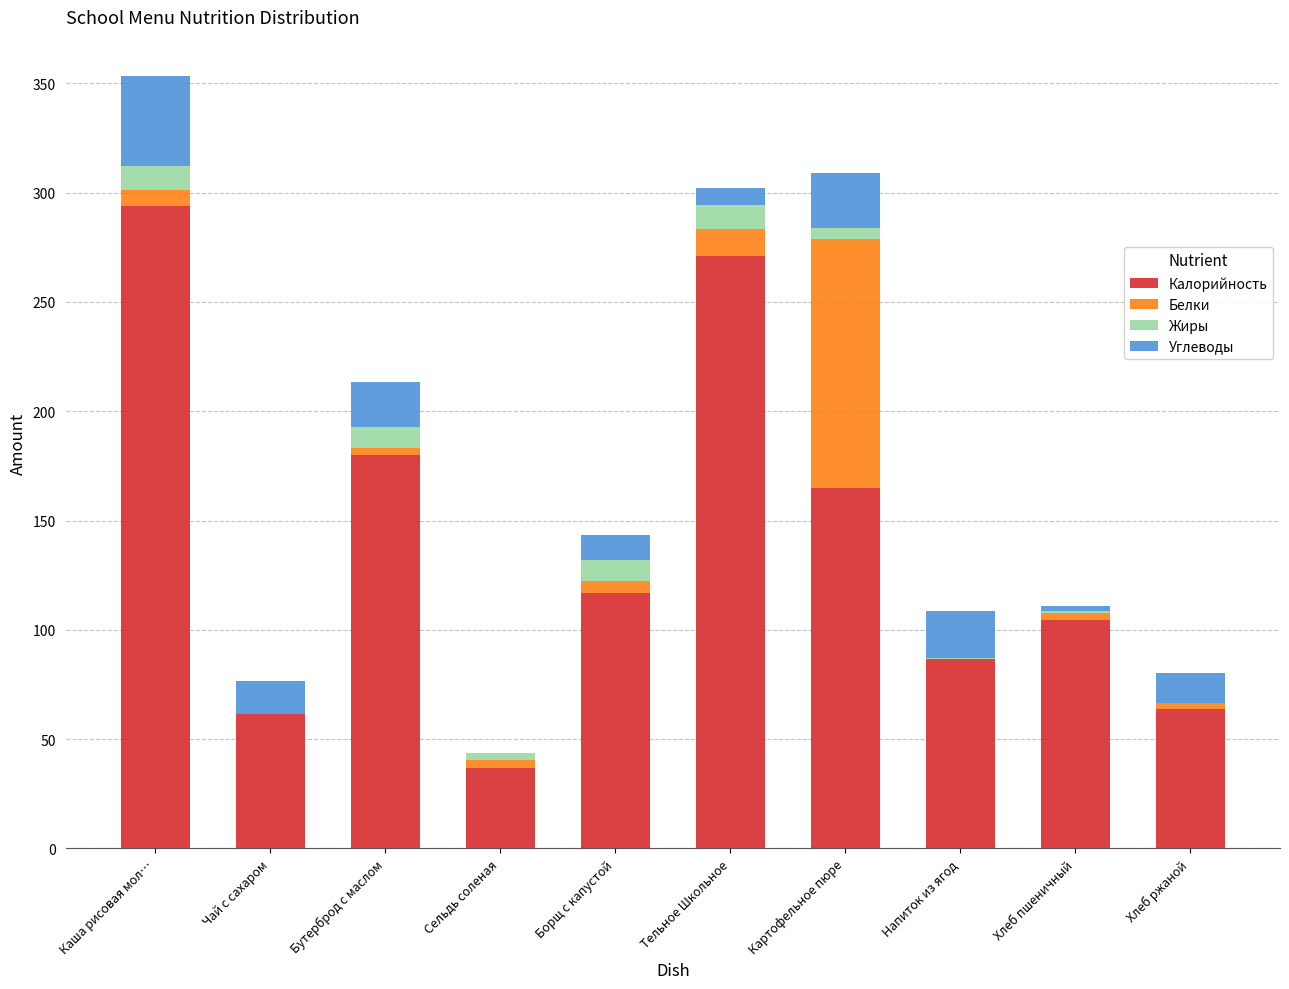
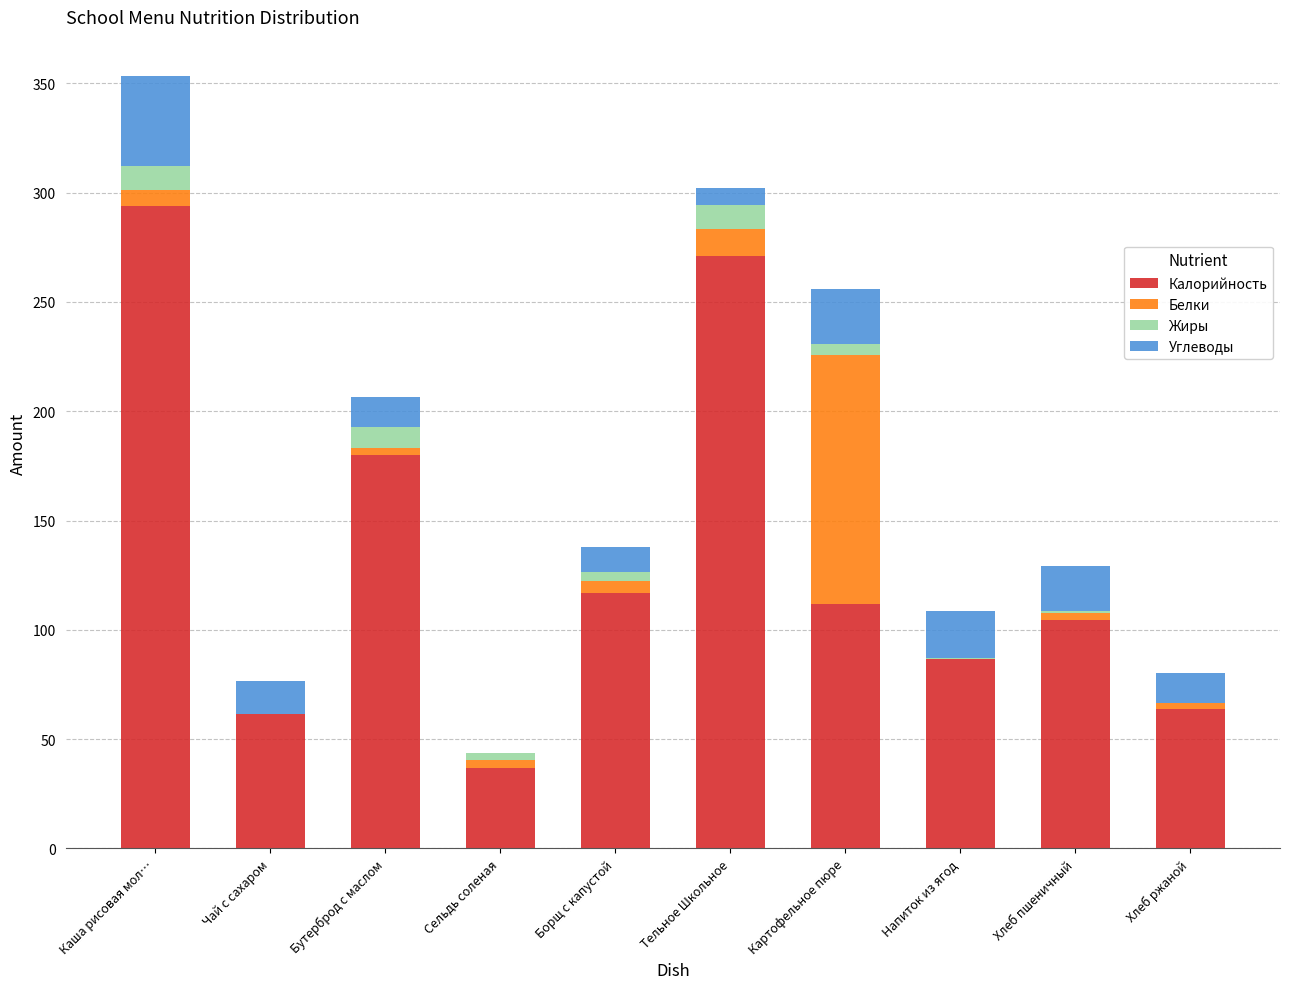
Углеводы, Бутерброд с маслом: 21 -> 14
Жиры, Борщ с капустой: 9 -> 4
Калорийность, Картофельное пюре: 165 -> 112
Углеводы, Хлеб пшеничный: 2 -> 21
